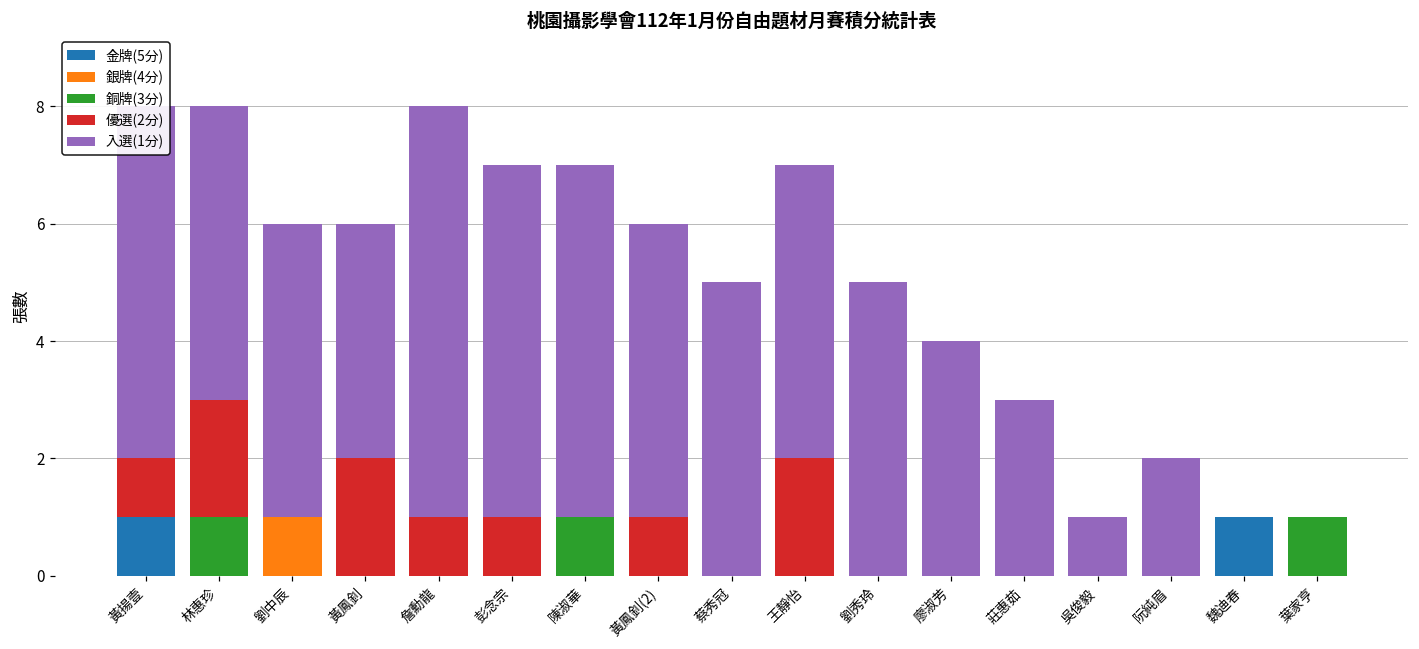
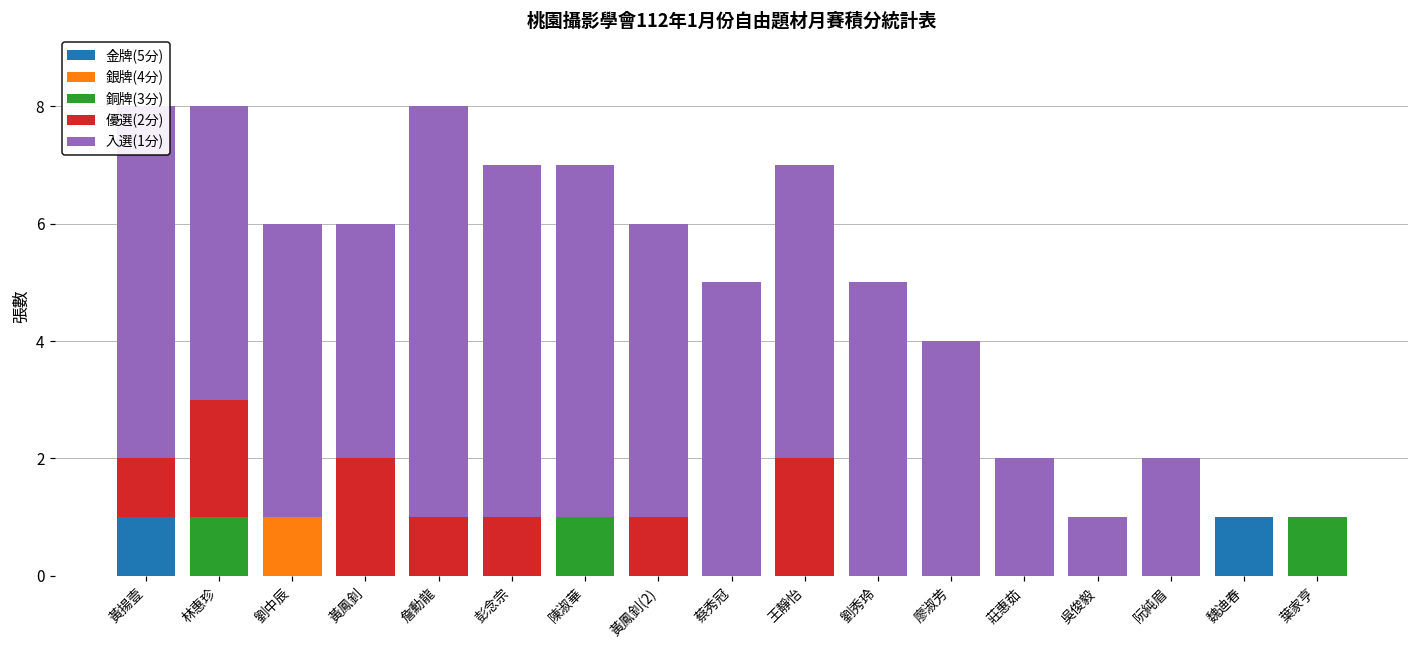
入選(1分), 莊惠茹: 3 -> 2
